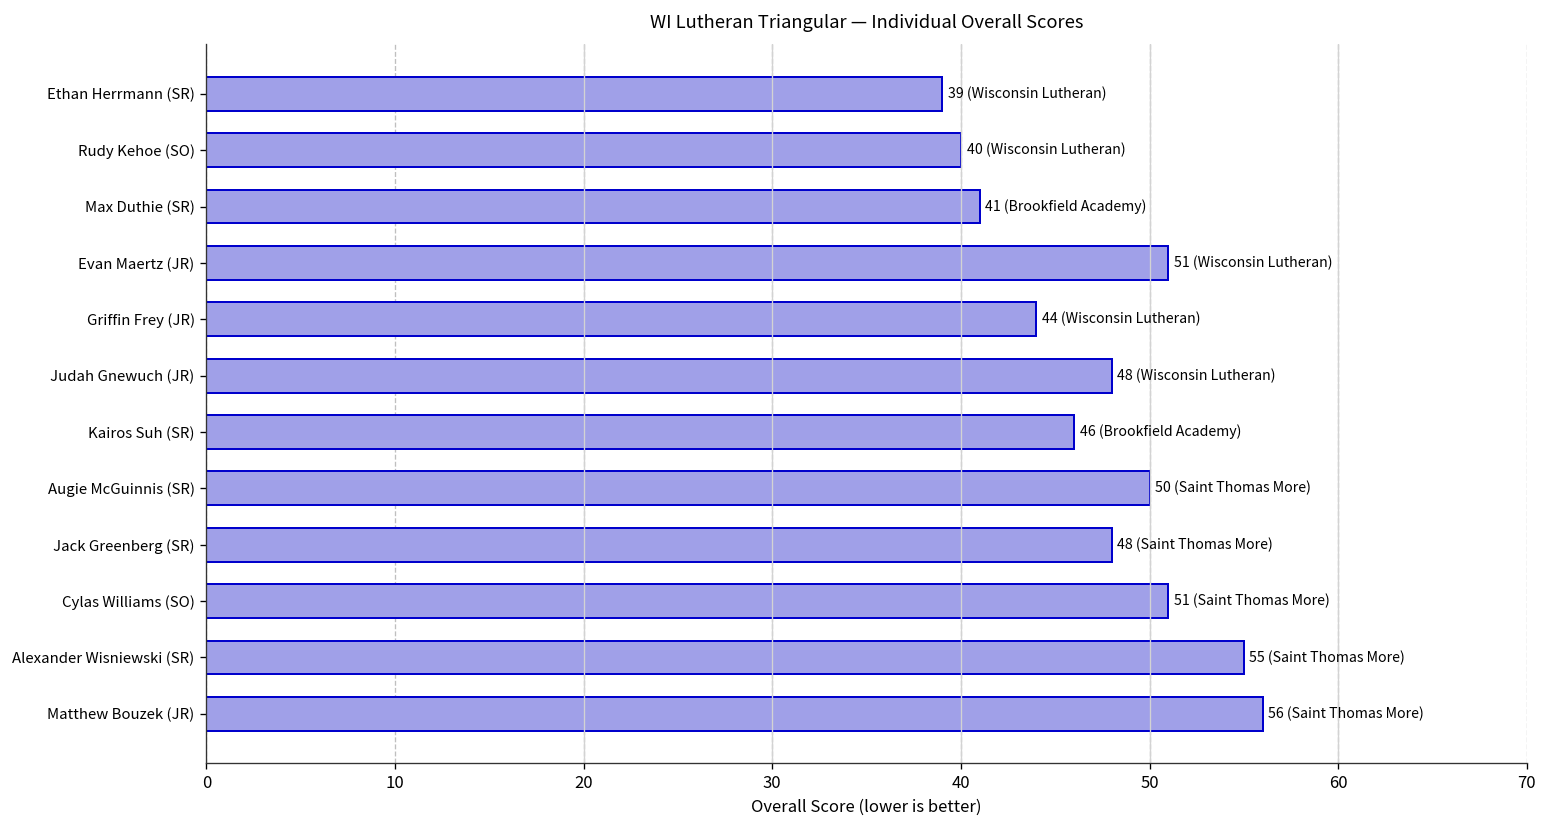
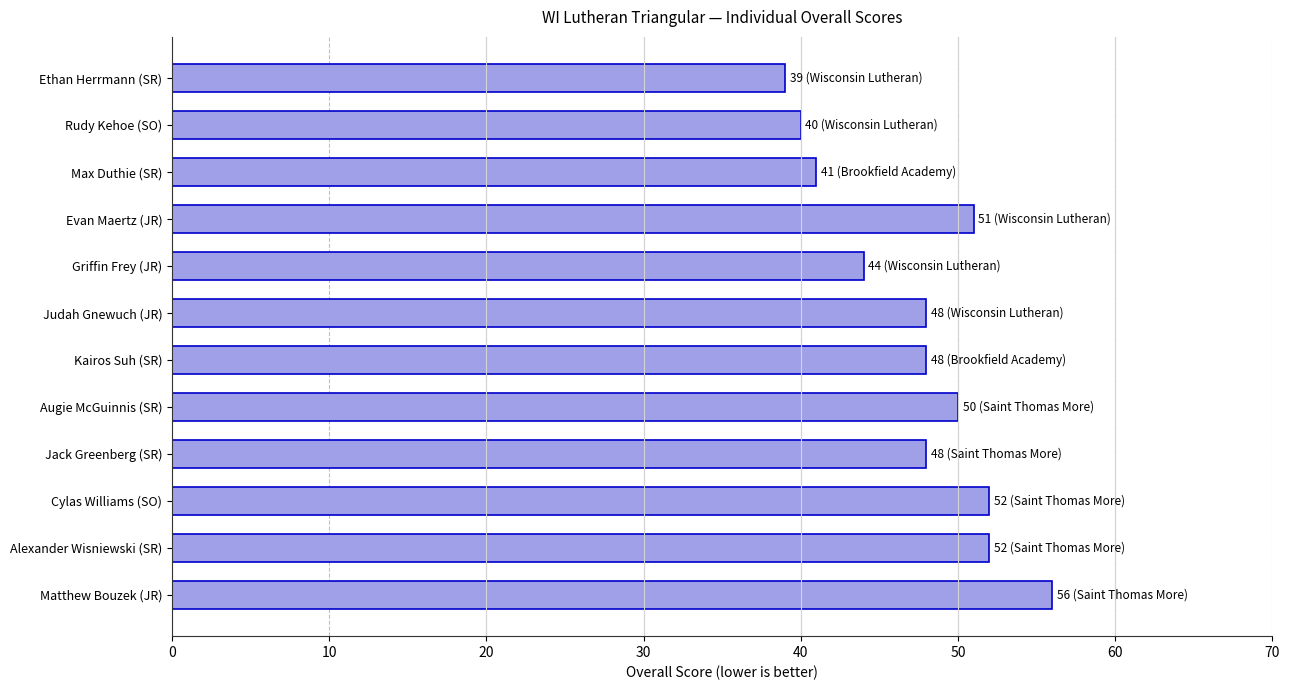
Kairos Suh (SR): 46 -> 48
Cylas Williams (SO): 51 -> 52
Alexander Wisniewski (SR): 55 -> 52
